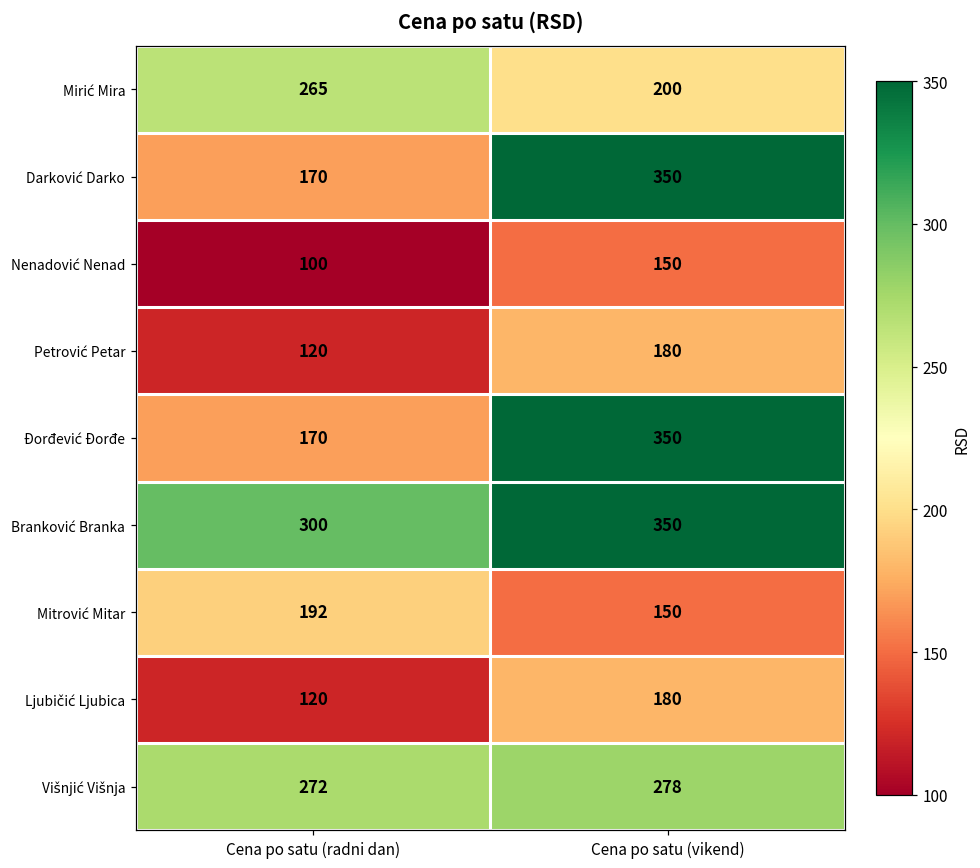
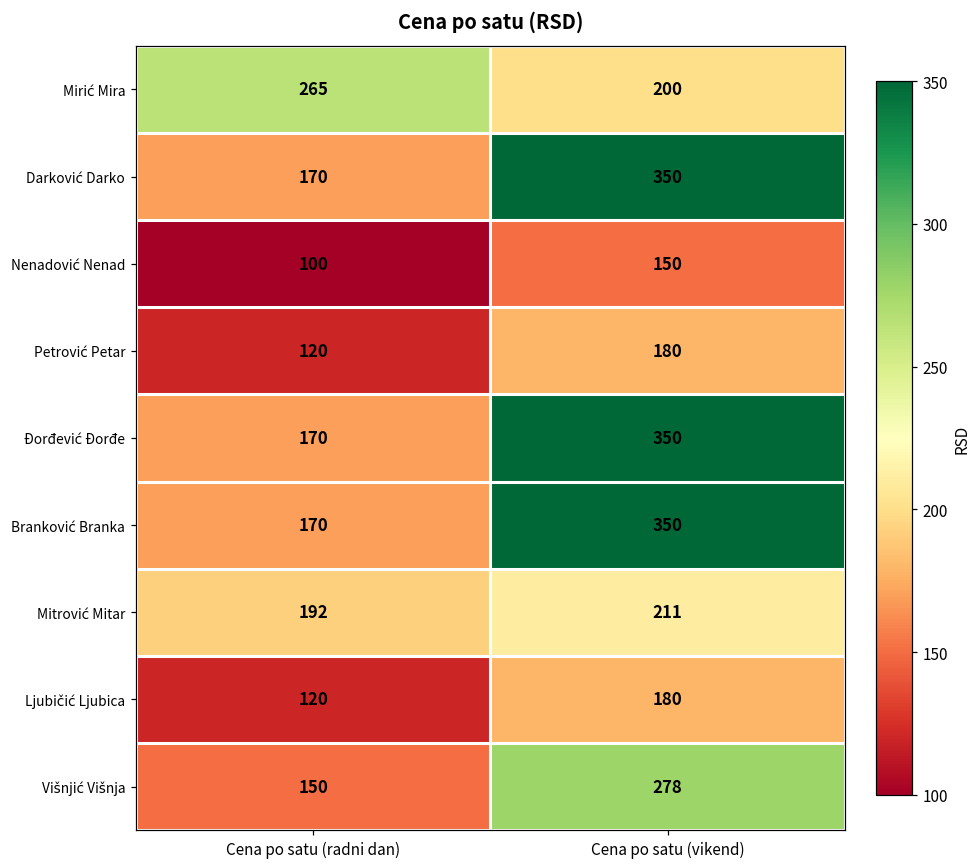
Branković Branka, Cena po satu (radni dan): 300 -> 170
Mitrović Mitar, Cena po satu (vikend): 150 -> 211
Višnjić Višnja, Cena po satu (radni dan): 272 -> 150
